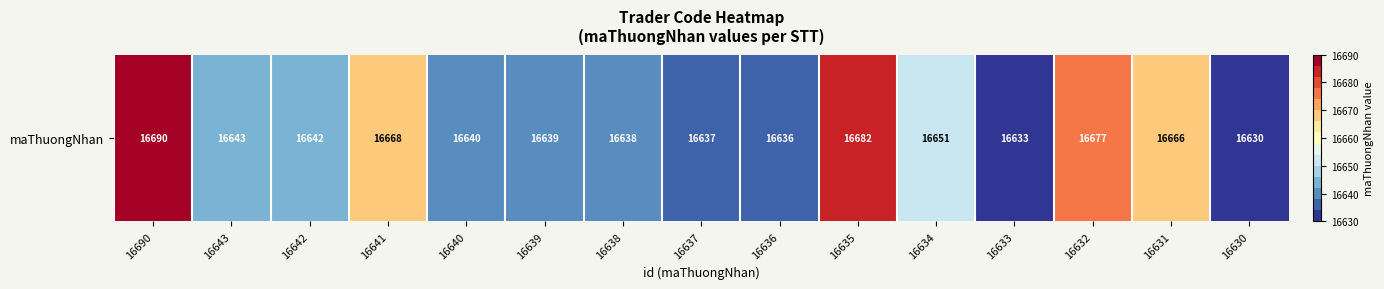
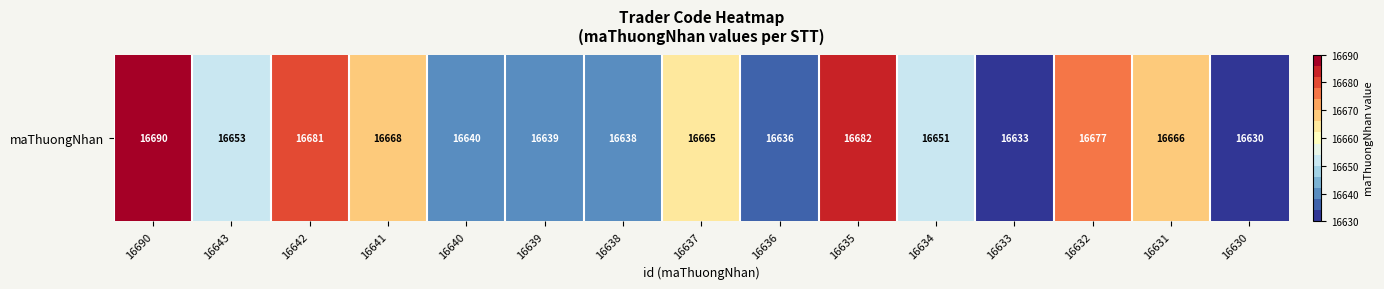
maThuongNhan, 16643: 16643 -> 16653
maThuongNhan, 16642: 16642 -> 16681
maThuongNhan, 16637: 16637 -> 16665
